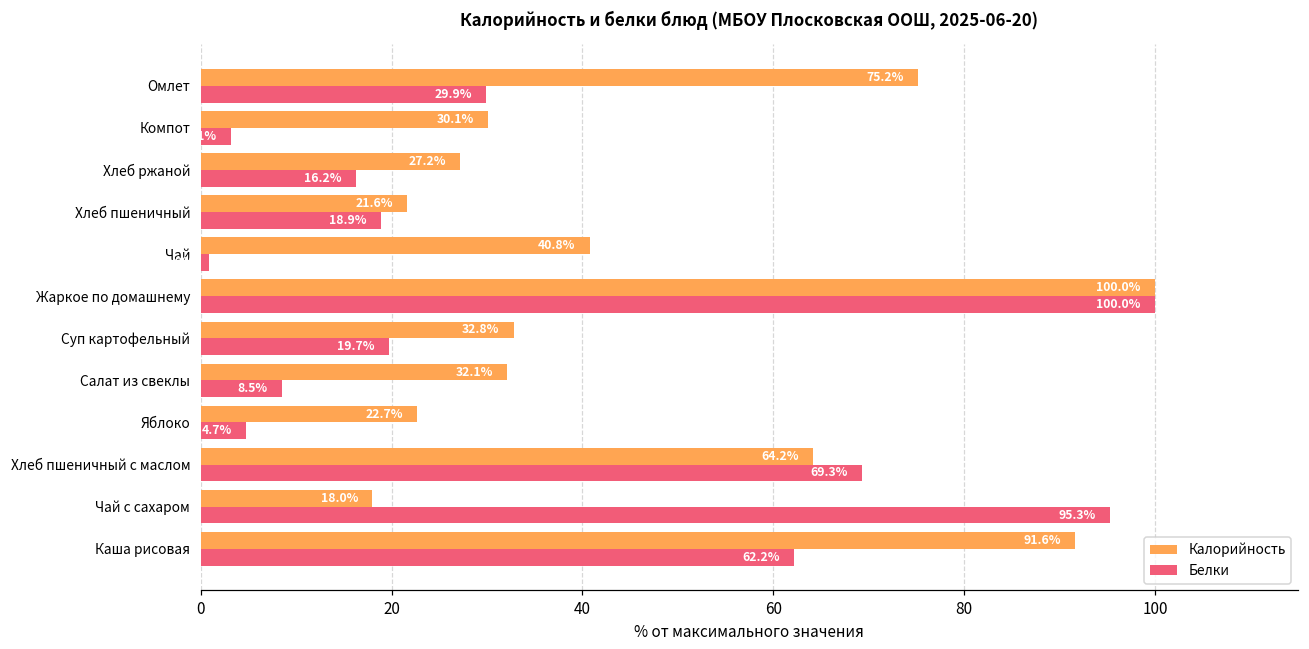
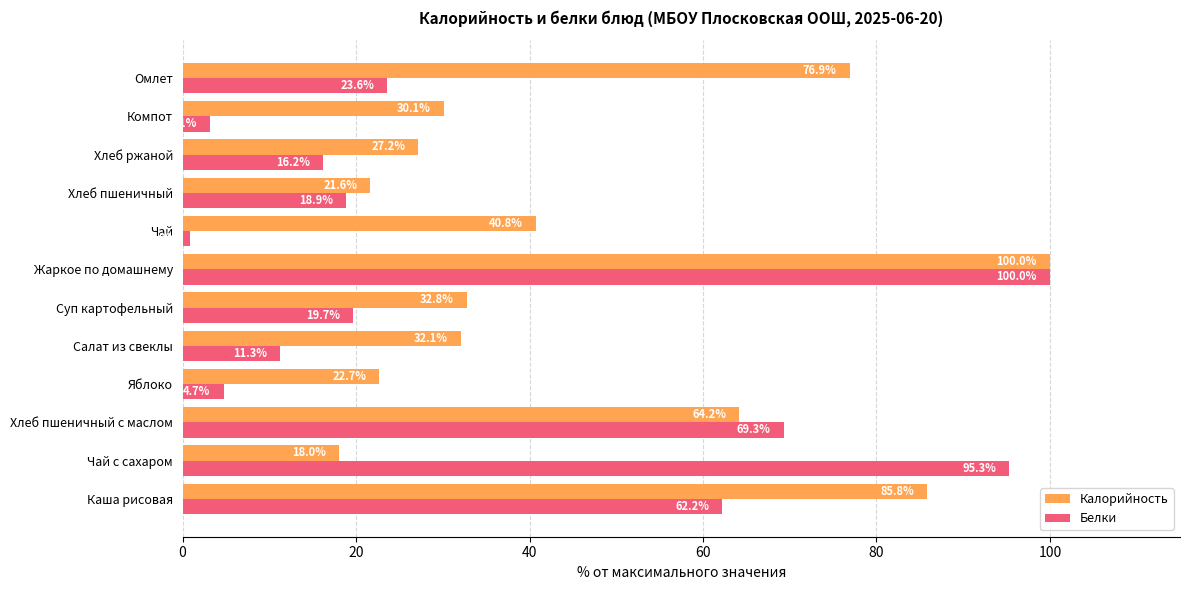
Калорийность, Омлет: 75.2% -> 76.9%
Белки, Омлет: 29.9% -> 23.6%
Белки, Салат из свеклы: 8.5% -> 11.3%
Калорийность, Каша рисовая: 91.6% -> 85.8%
